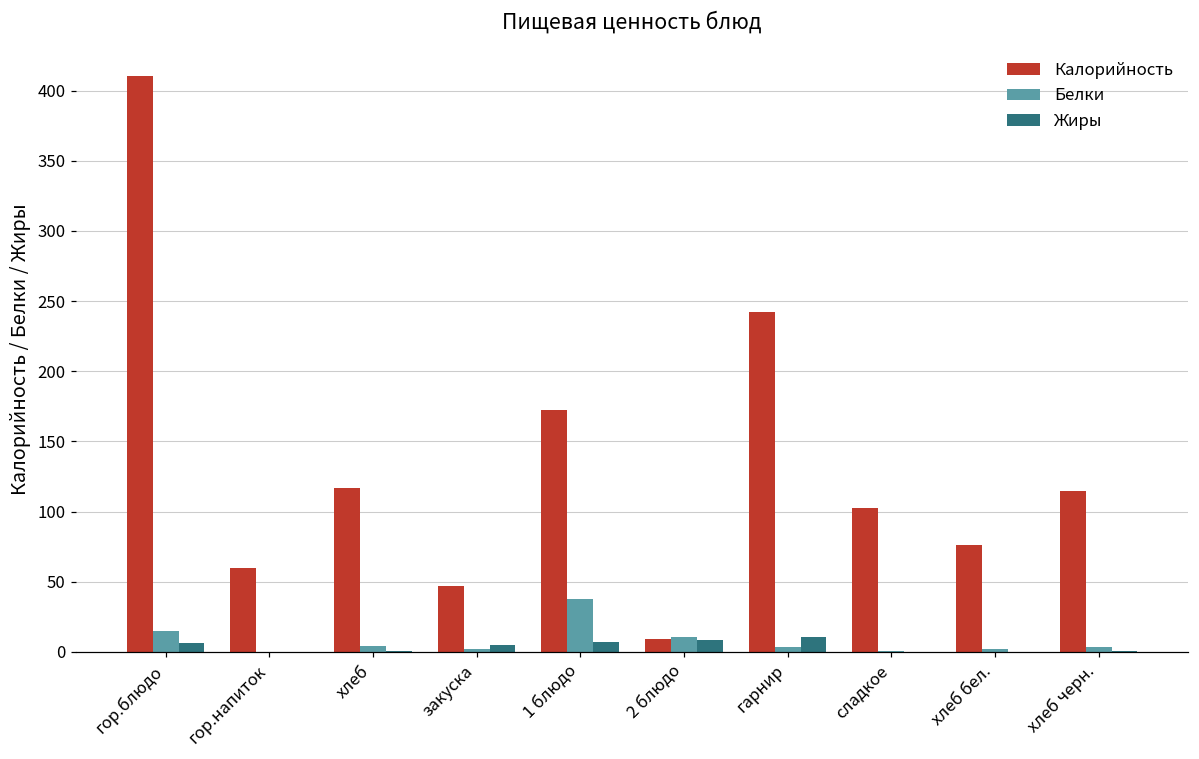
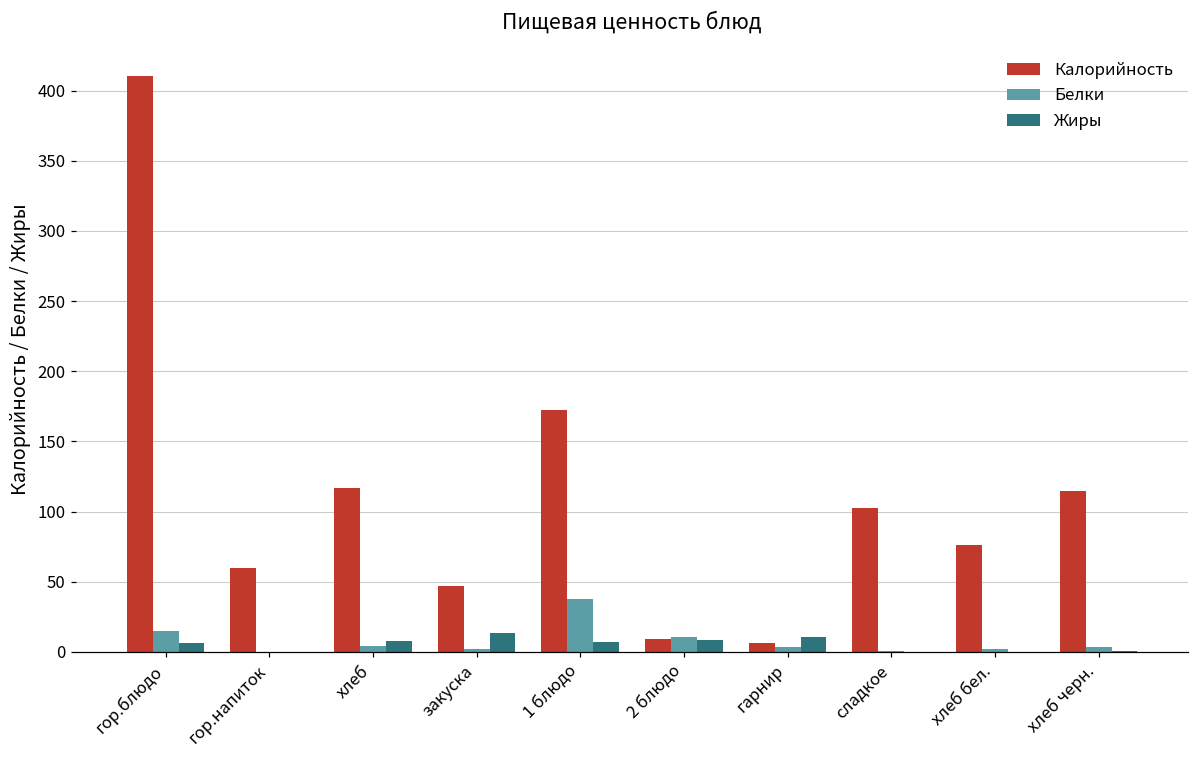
Жиры, хлеб: 1 -> 8
Жиры, закуска: 5 -> 14
Калорийность, гарнир: 242 -> 6
